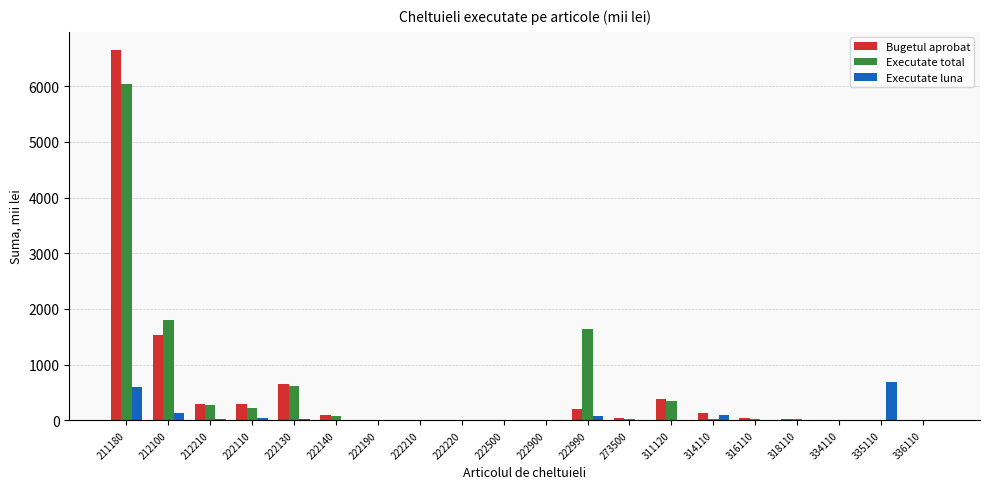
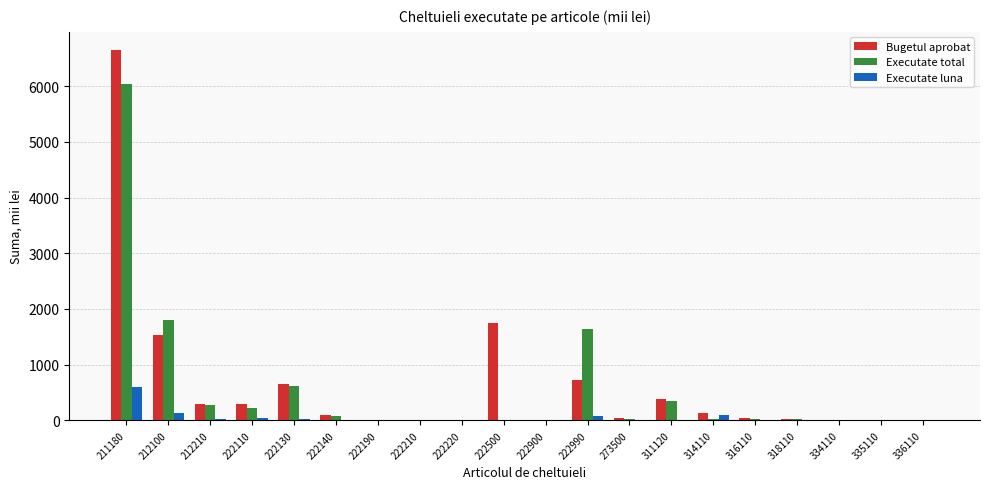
Bugetul aprobat, 222500: 0 -> 1700
Bugetul aprobat, 222990: 200 -> 700
Executate luna, 335110: 700 -> 0
